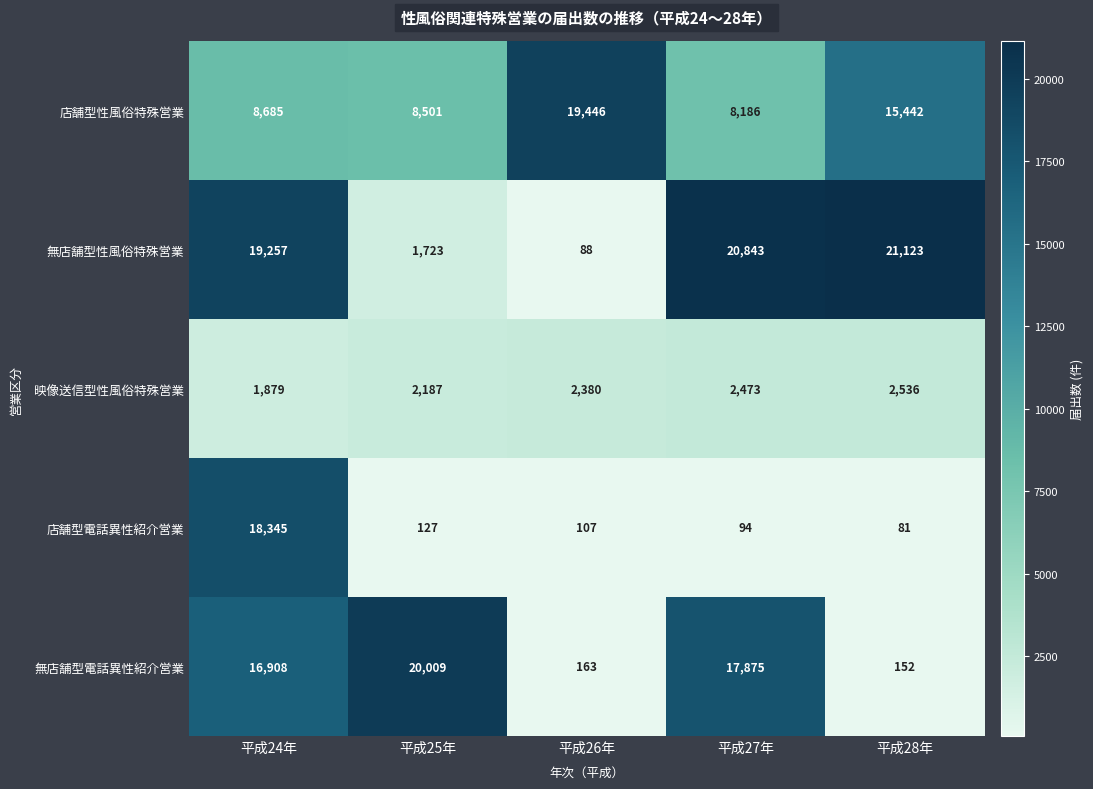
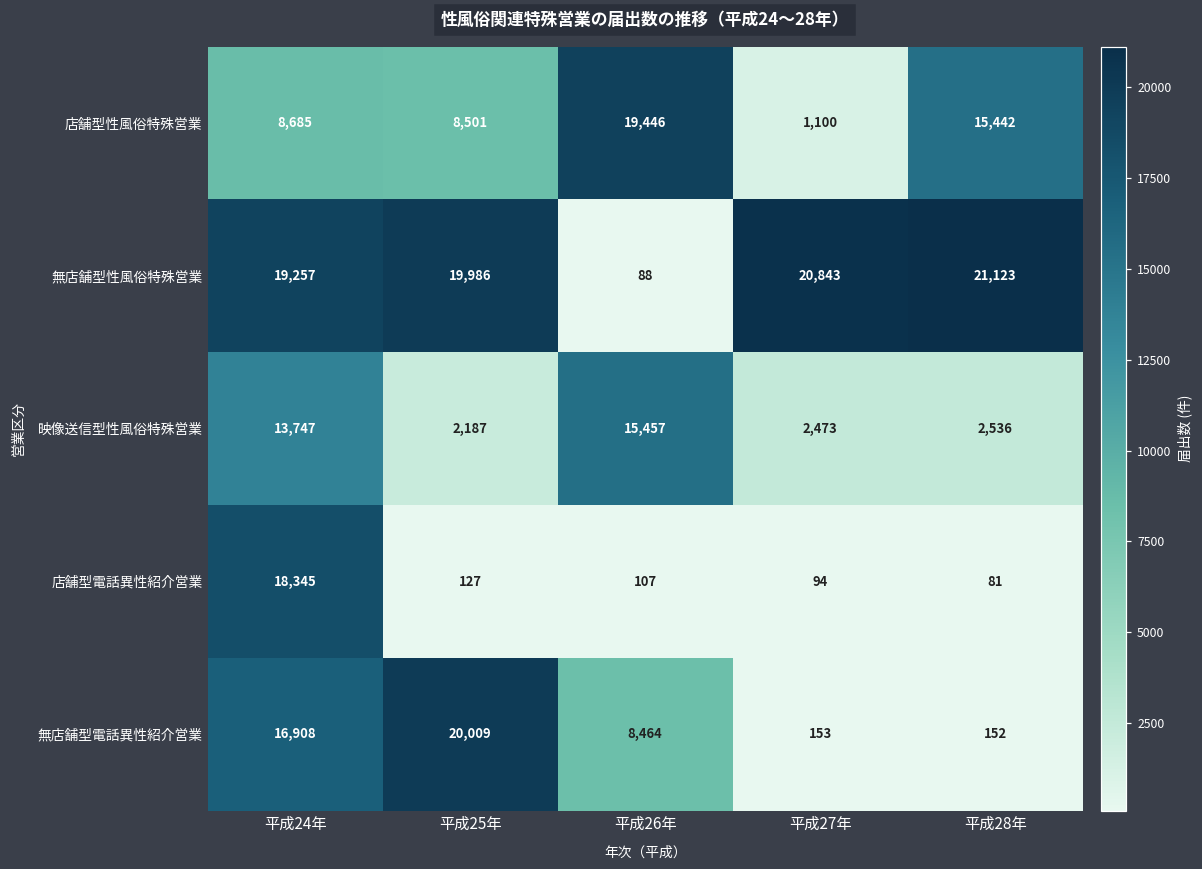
店舗型性風俗特殊営業, 平成27年: 8,186 -> 1,100
無店舗型性風俗特殊営業, 平成25年: 1,723 -> 19,986
映像送信型性風俗特殊営業, 平成24年: 1,879 -> 13,747
映像送信型性風俗特殊営業, 平成26年: 2,380 -> 15,457
無店舗型電話異性紹介営業, 平成26年: 163 -> 8,464
無店舗型電話異性紹介営業, 平成27年: 17,875 -> 153
